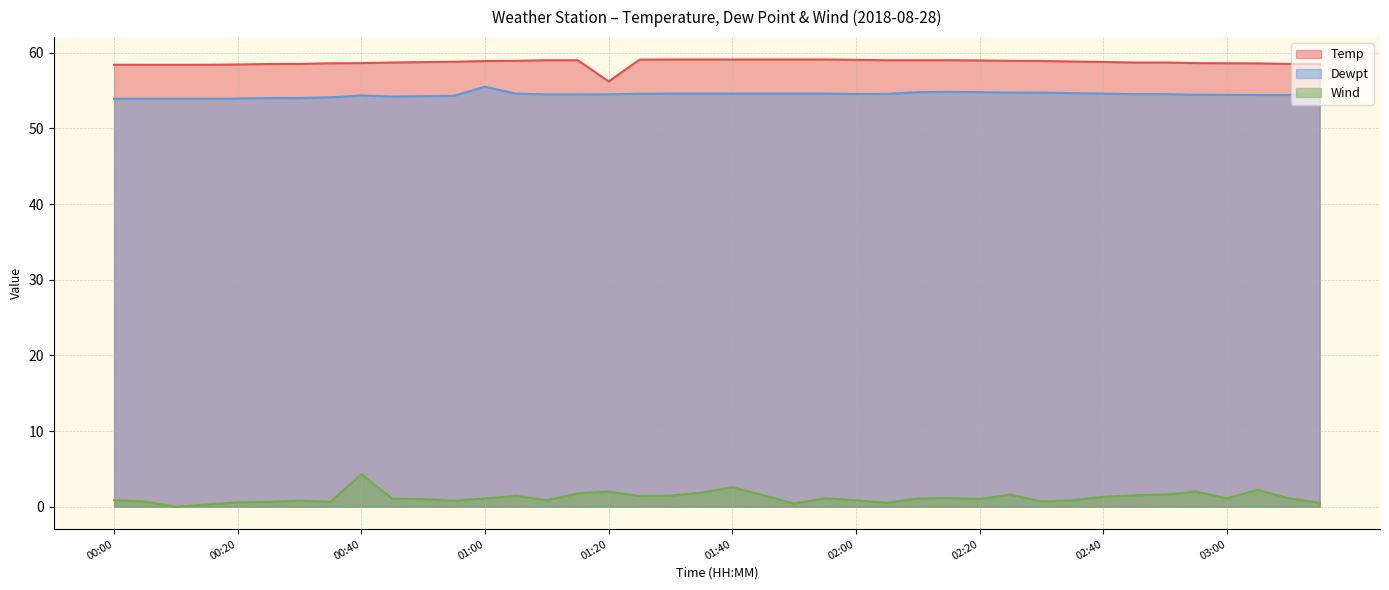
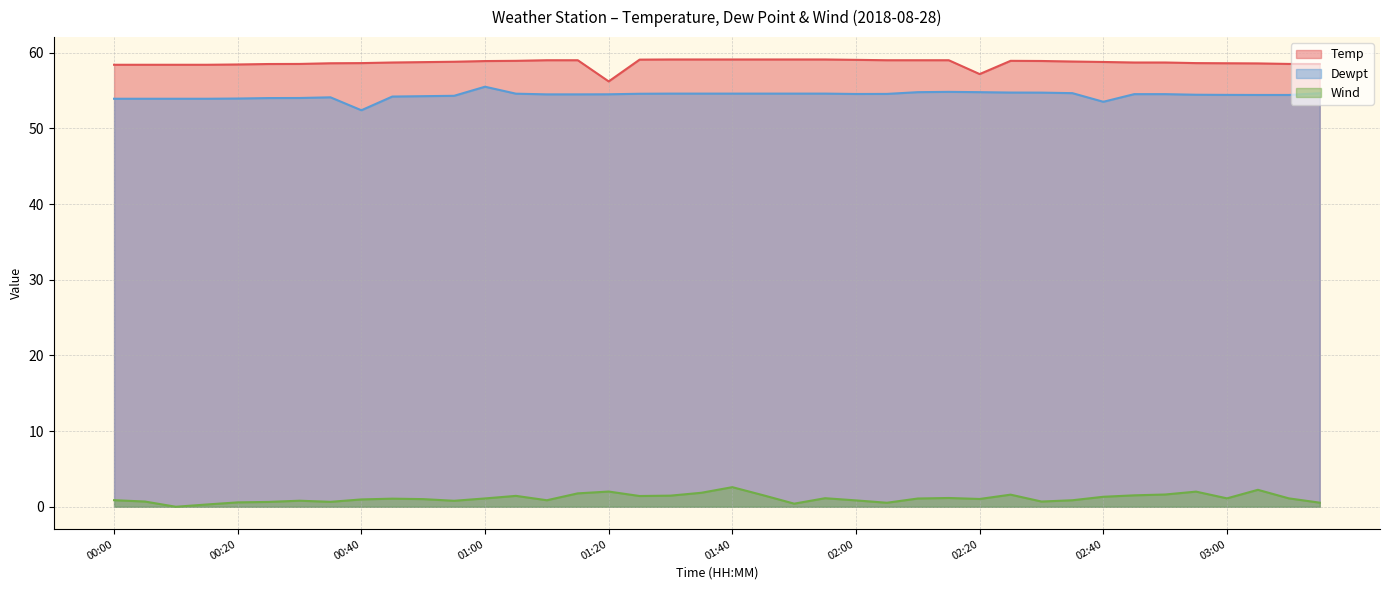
Dewpt, 00:40: 54 -> 52
Wind, 00:40: 4 -> 1
Temp, 02:20: 59 -> 57
Dewpt, 02:40: 55 -> 54
